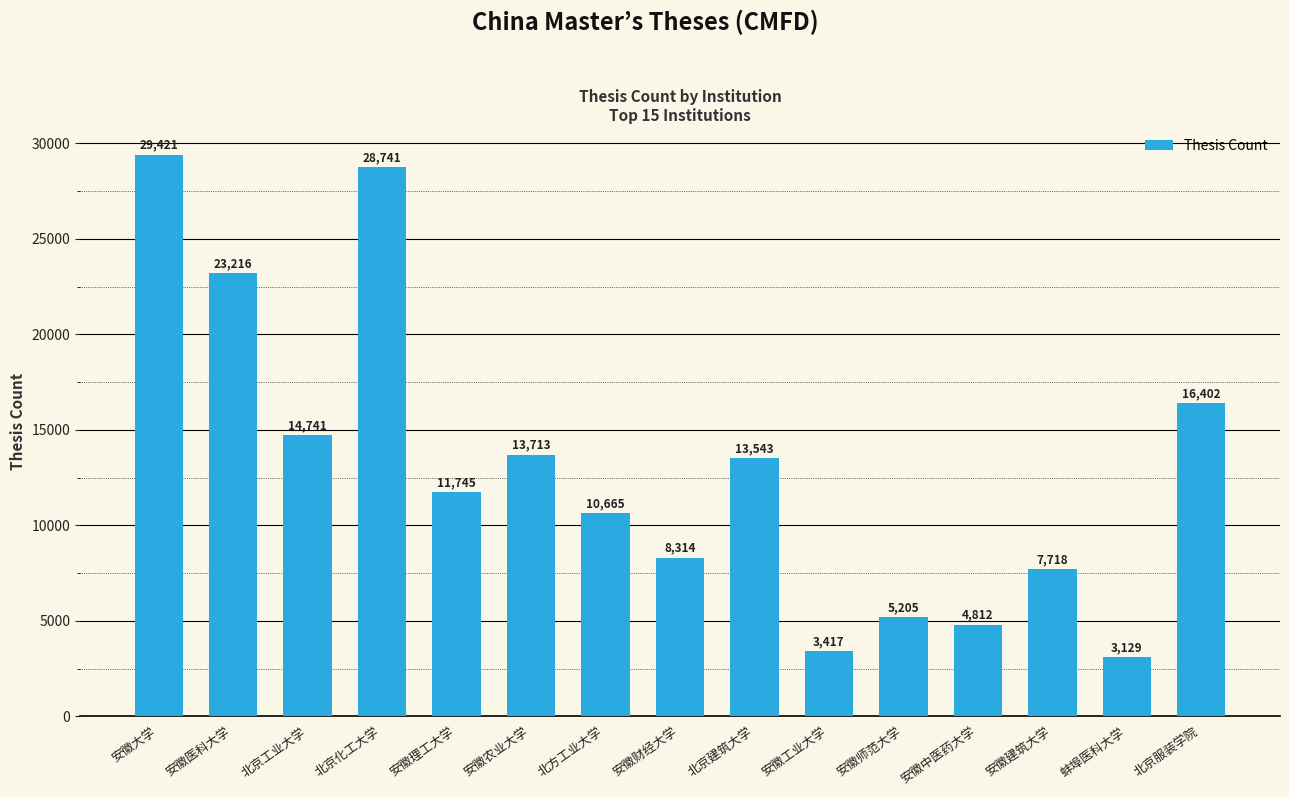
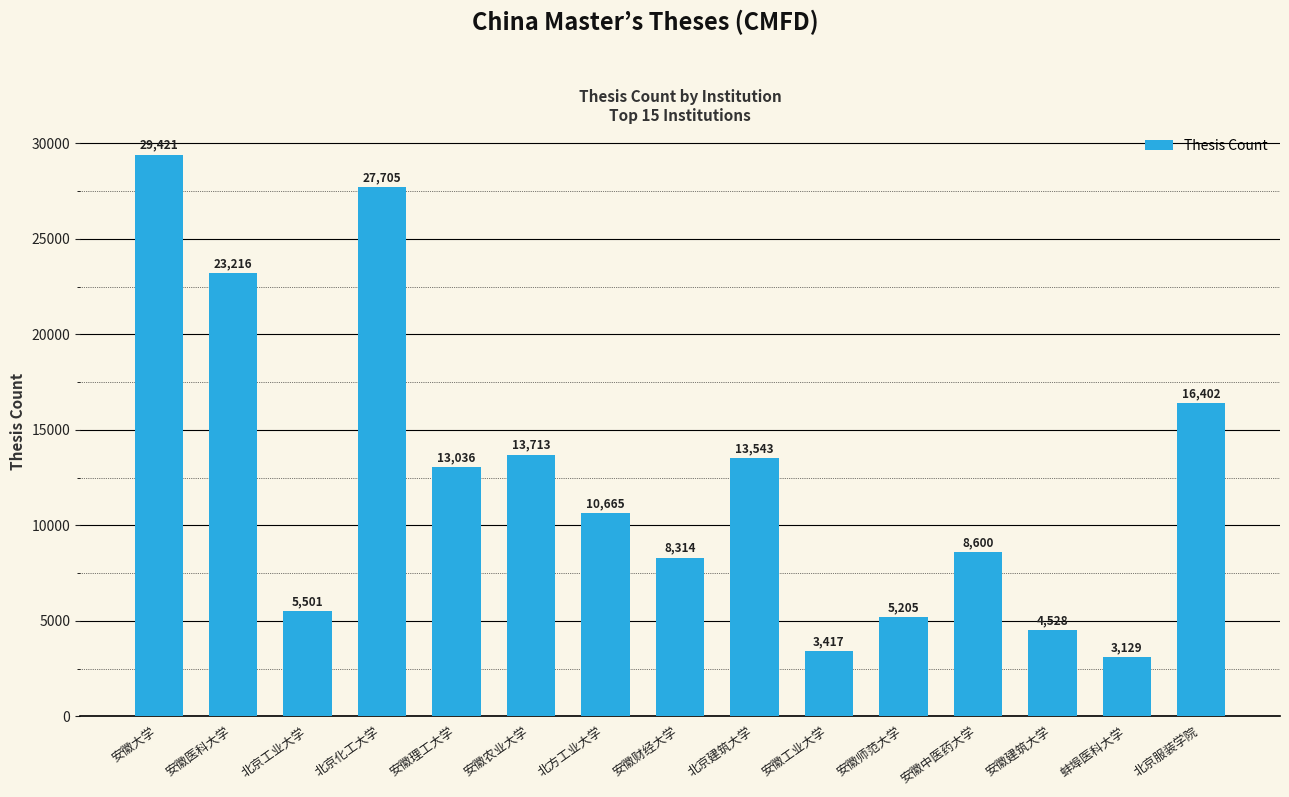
北京工业大学: 14,741 -> 5,501
北京化工大学: 28,741 -> 27,705
安徽理工大学: 11,745 -> 13,036
安徽中医药大学: 4,812 -> 8,600
安徽建筑大学: 7,718 -> 4,528
